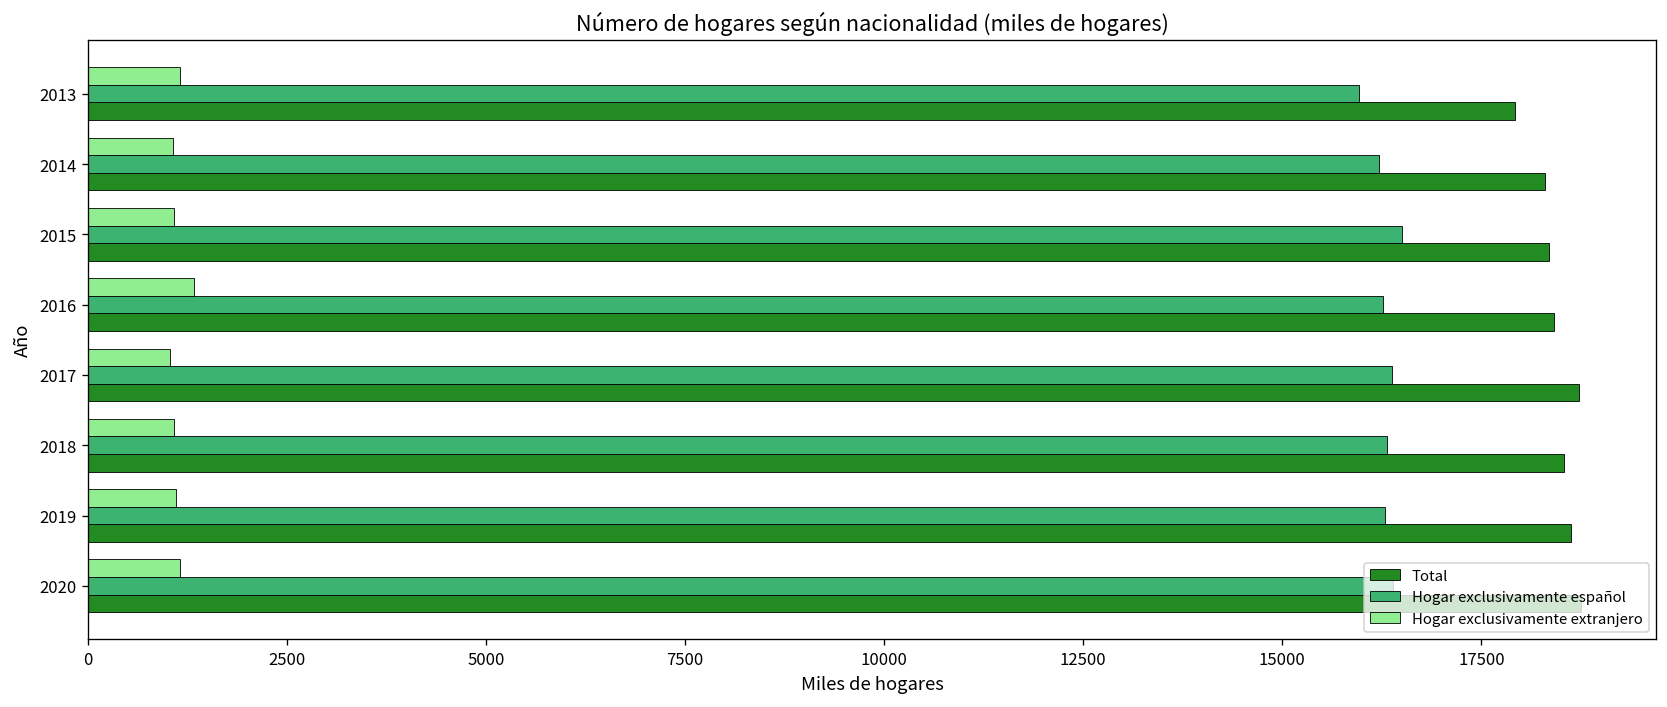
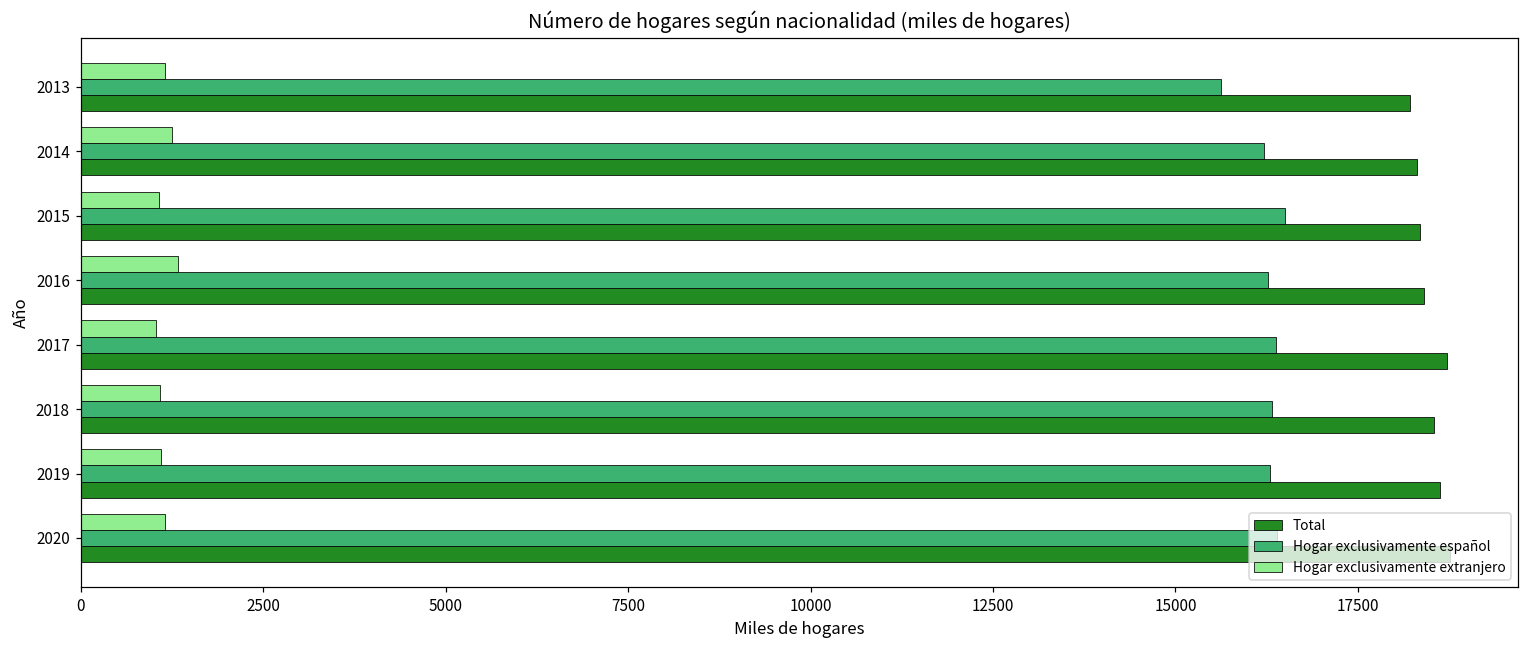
Hogar exclusivamente español, 2013: 16000 -> 15600
Total, 2013: 17900 -> 18200
Hogar exclusivamente extranjero, 2014: 1100 -> 1200
